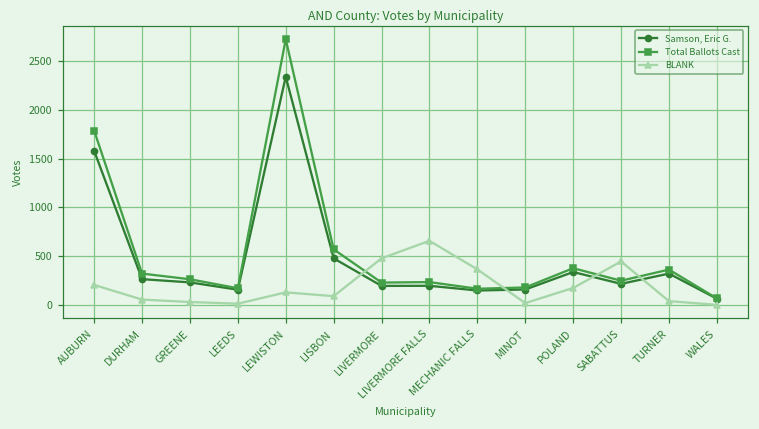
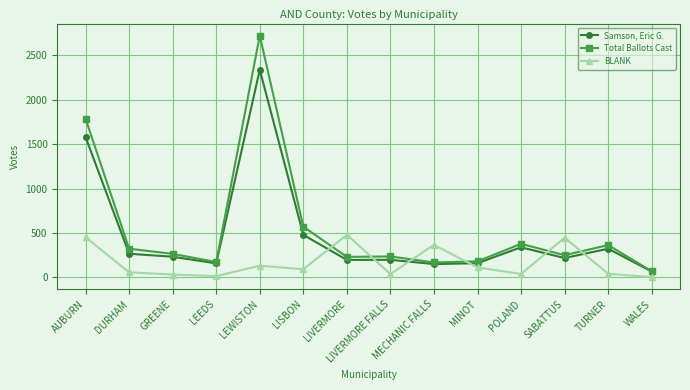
BLANK, AUBURN: 200 -> 500
BLANK, LIVERMORE FALLS: 700 -> 0
BLANK, MINOT: 0 -> 100
BLANK, POLAND: 200 -> 0
